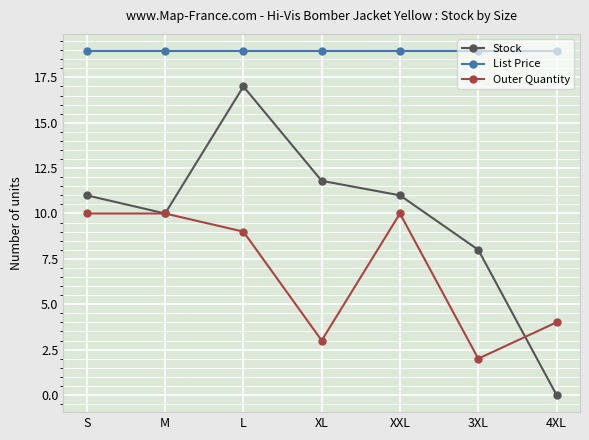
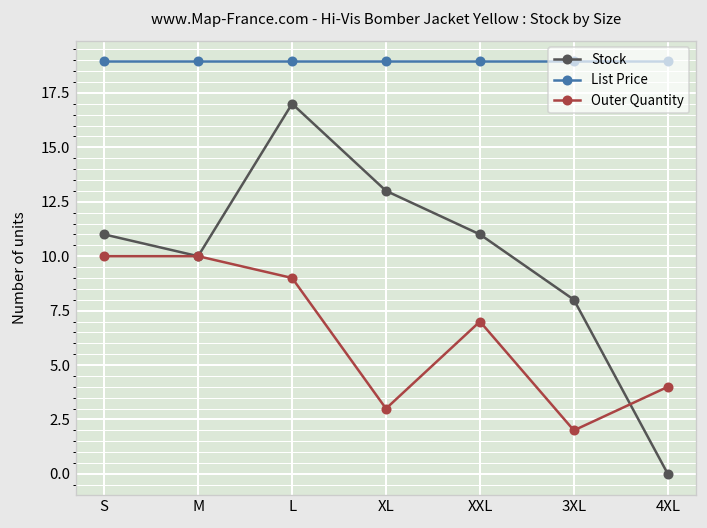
Stock, XL: 11.8 -> 13.0
Outer Quantity, XXL: 10 -> 7
